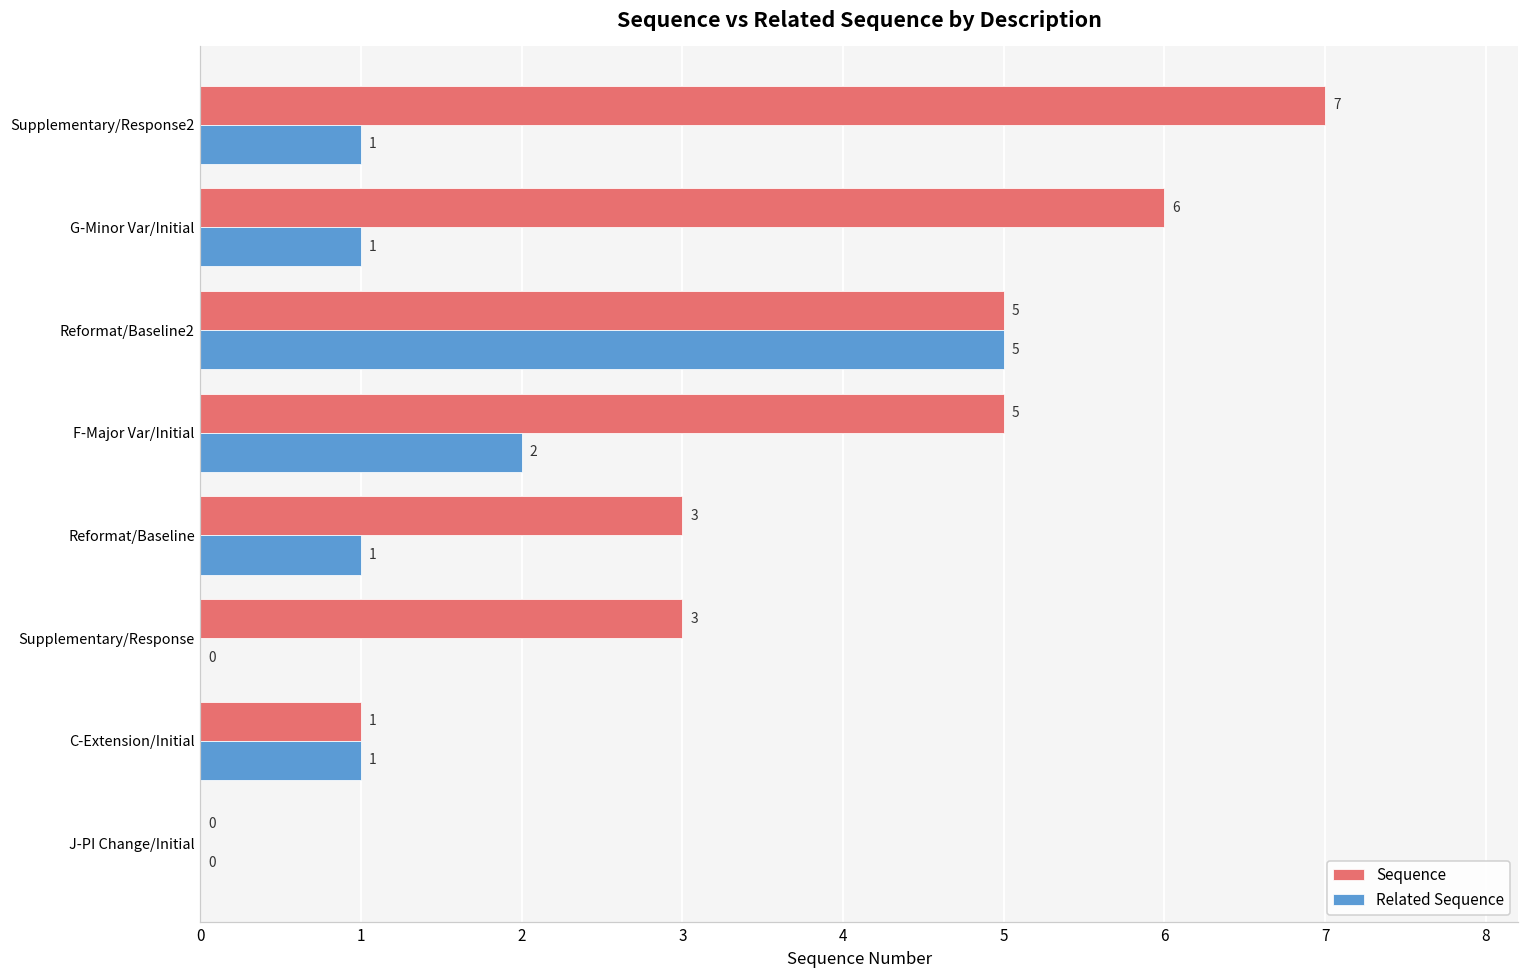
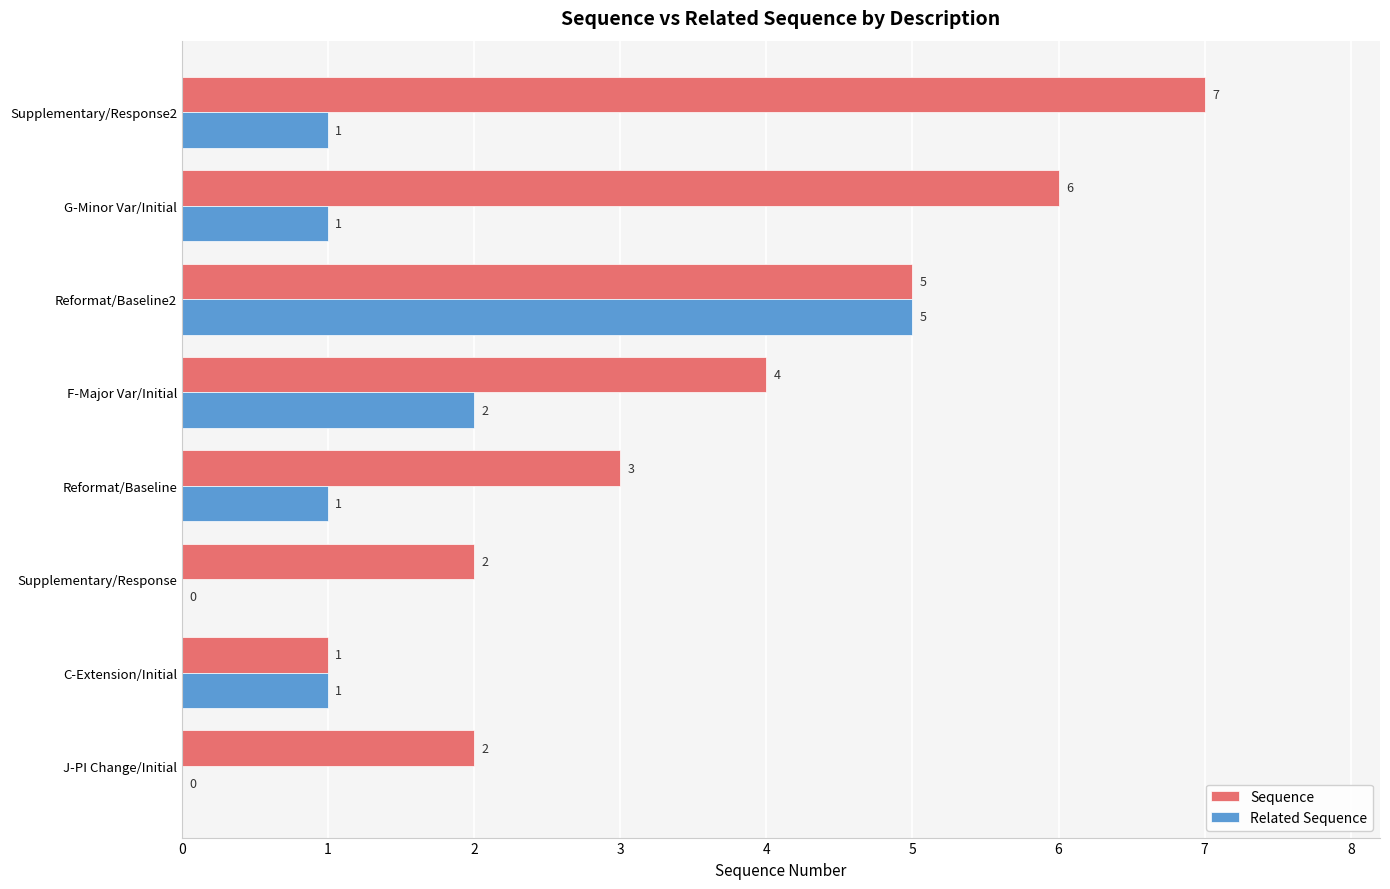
Sequence, F-Major Var/Initial: 5 -> 4
Sequence, Supplementary/Response: 3 -> 2
Sequence, J-PI Change/Initial: 0 -> 2
